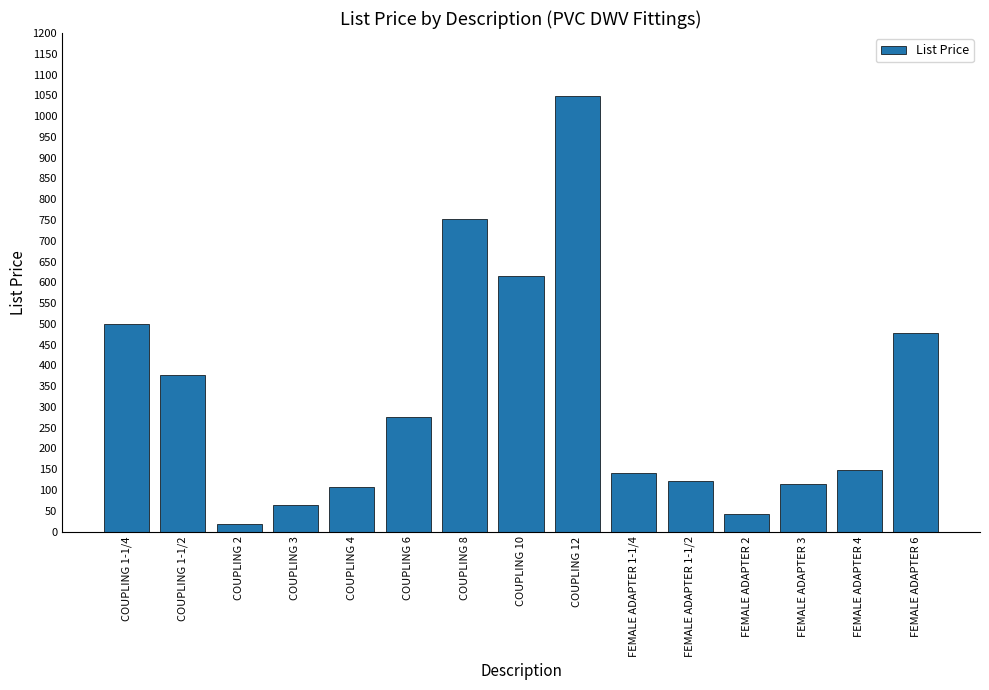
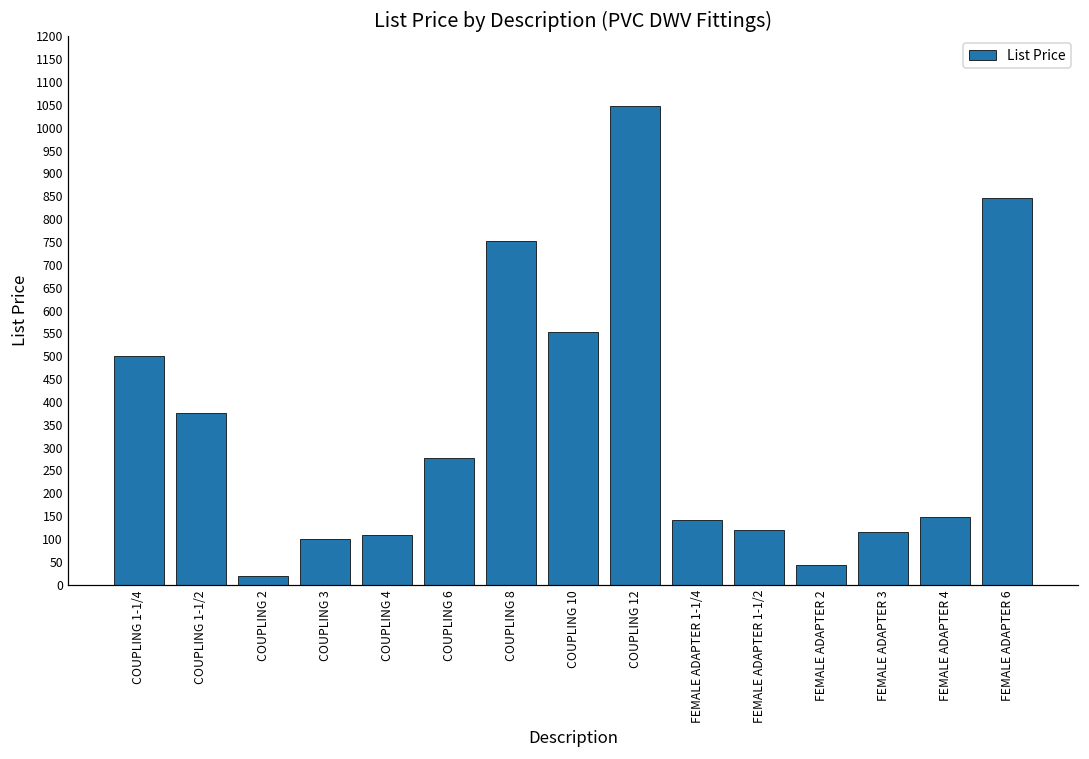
COUPLING 3: 60 -> 100
COUPLING 10: 620 -> 550
FEMALE ADAPTER 6: 480 -> 850
